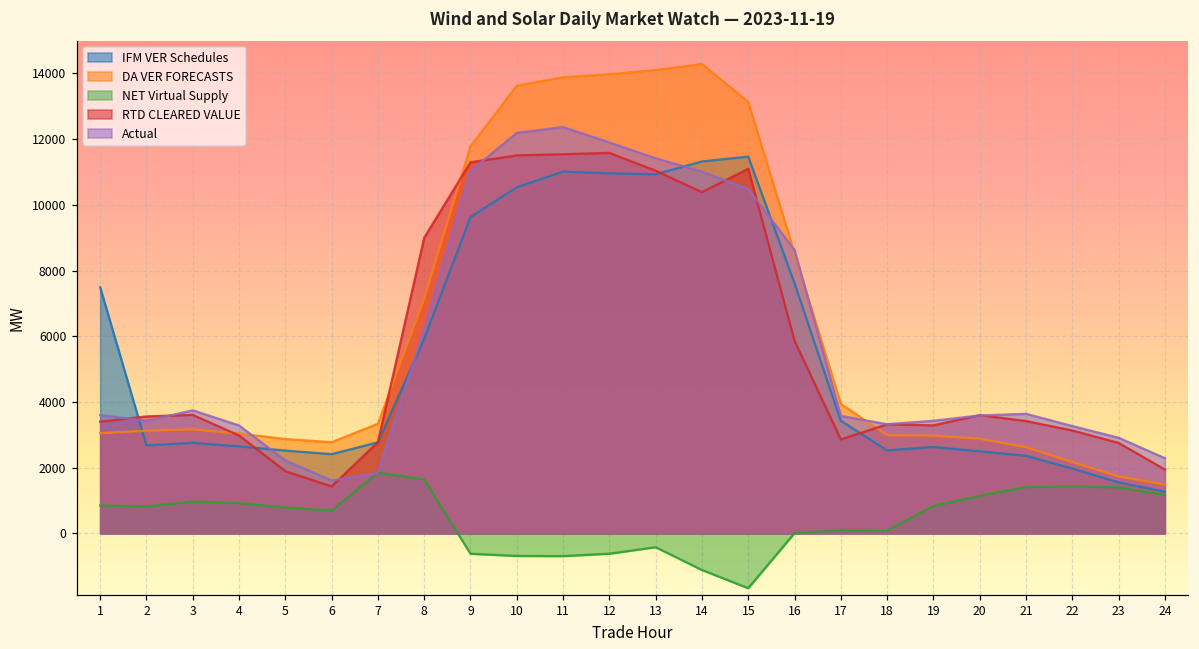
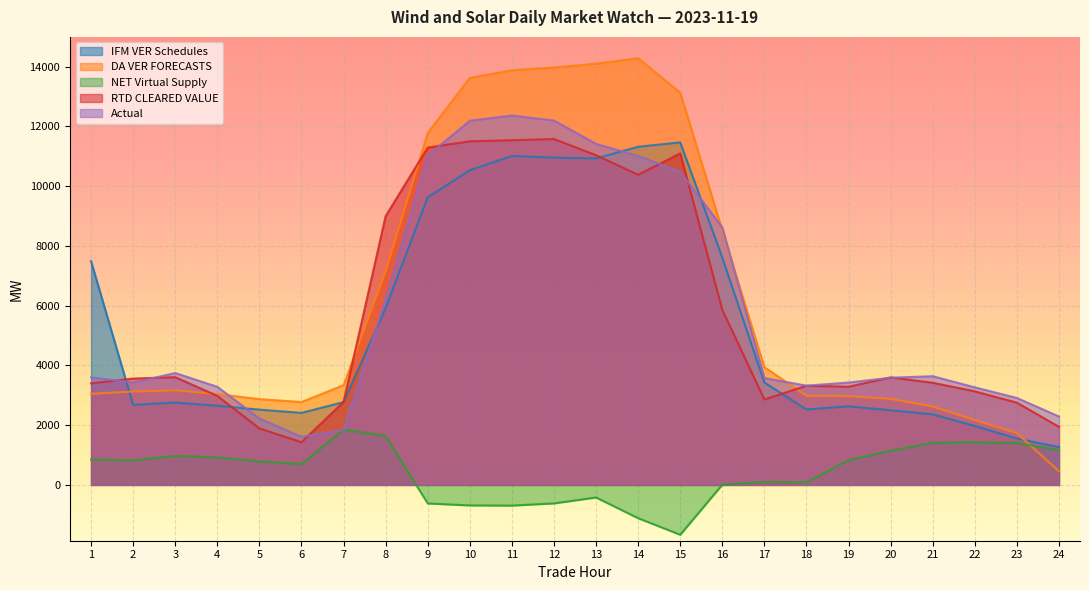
Actual, 12: 11900 -> 12200
DA VER FORECASTS, 24: 1500 -> 500
